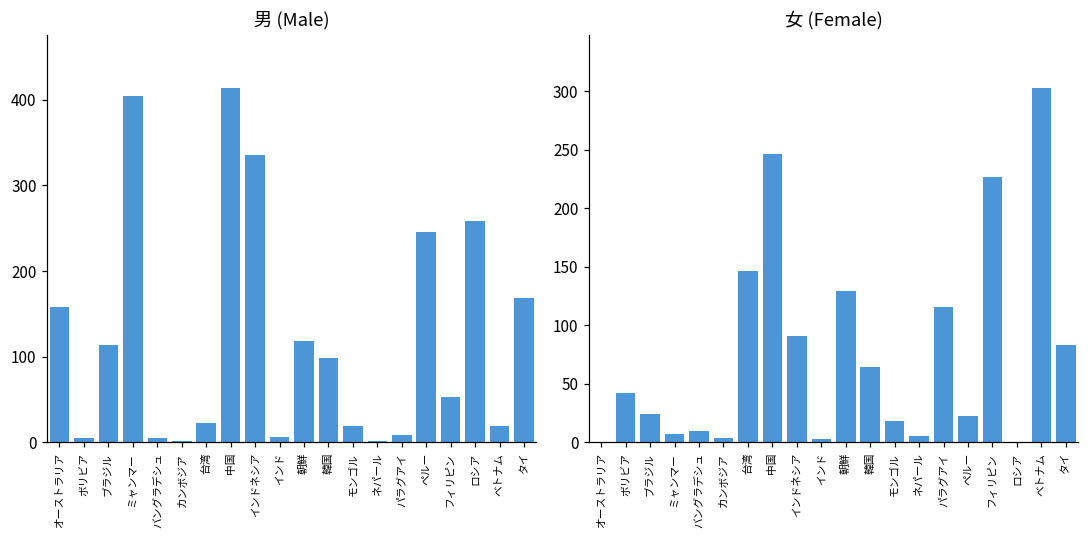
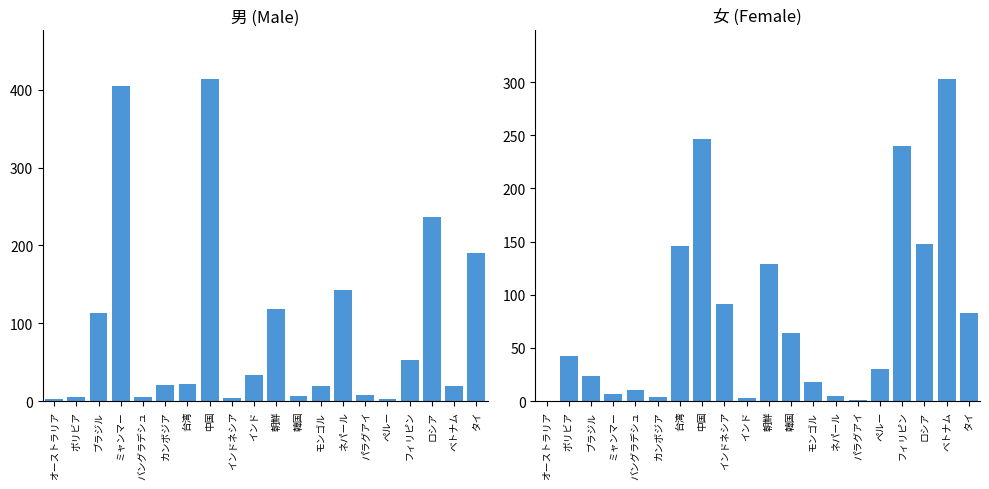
男 (Male), オーストラリア: 160 -> 0
男 (Male), カンボジア: 0 -> 20
男 (Male), インドネシア: 340 -> 0
男 (Male), インド: 10 -> 30
男 (Male), 韓国: 100 -> 10
男 (Male), ネパール: 0 -> 140
男 (Male), ペルー: 250 -> 0
男 (Male), ロシア: 260 -> 240
男 (Male), タイ: 170 -> 190
女 (Female), パラグアイ: 116 -> 1
女 (Female), ペルー: 22 -> 30
女 (Female), フィリピン: 227 -> 240
女 (Female), ロシア: 0 -> 148
